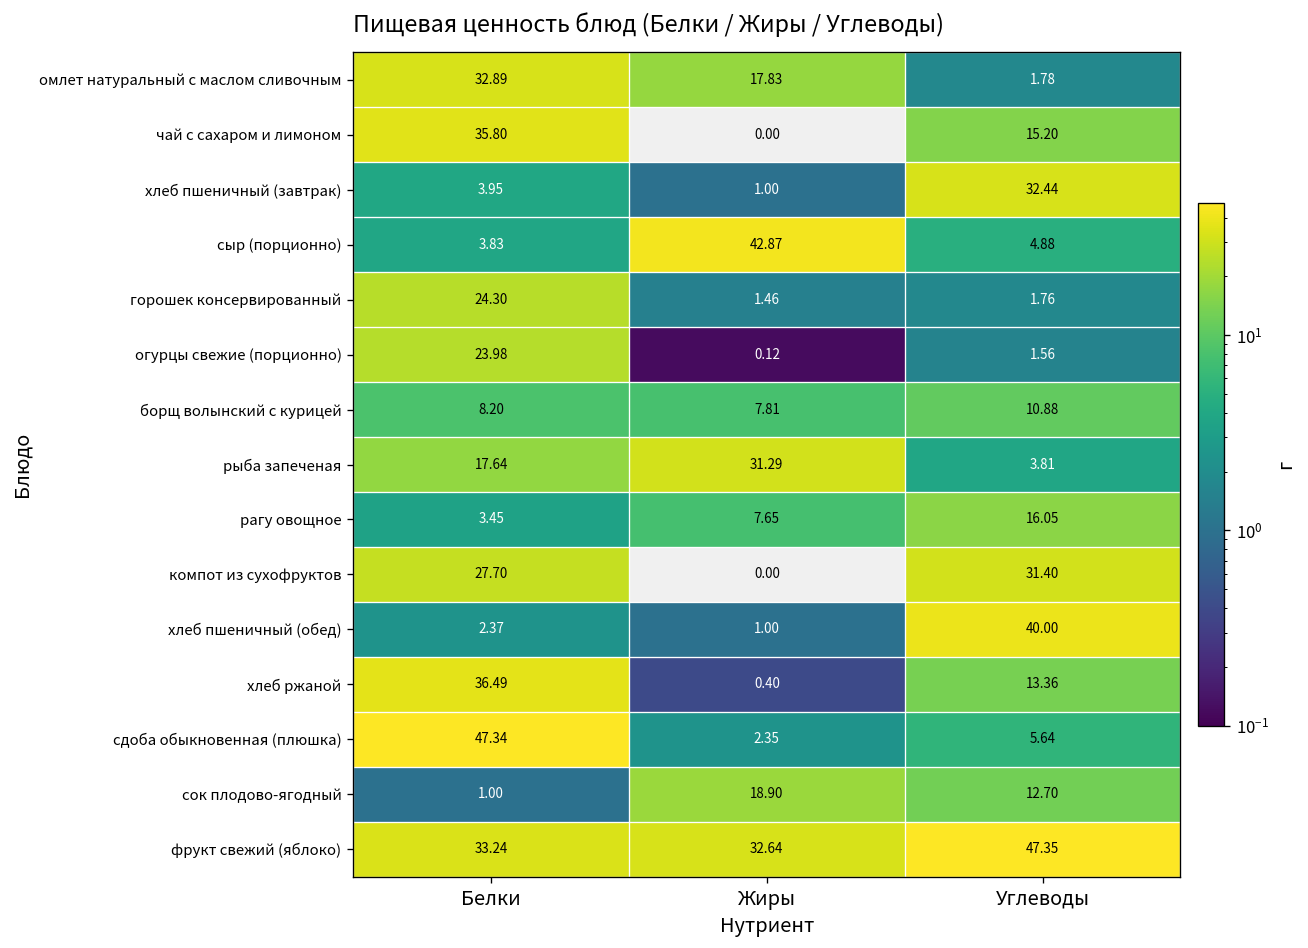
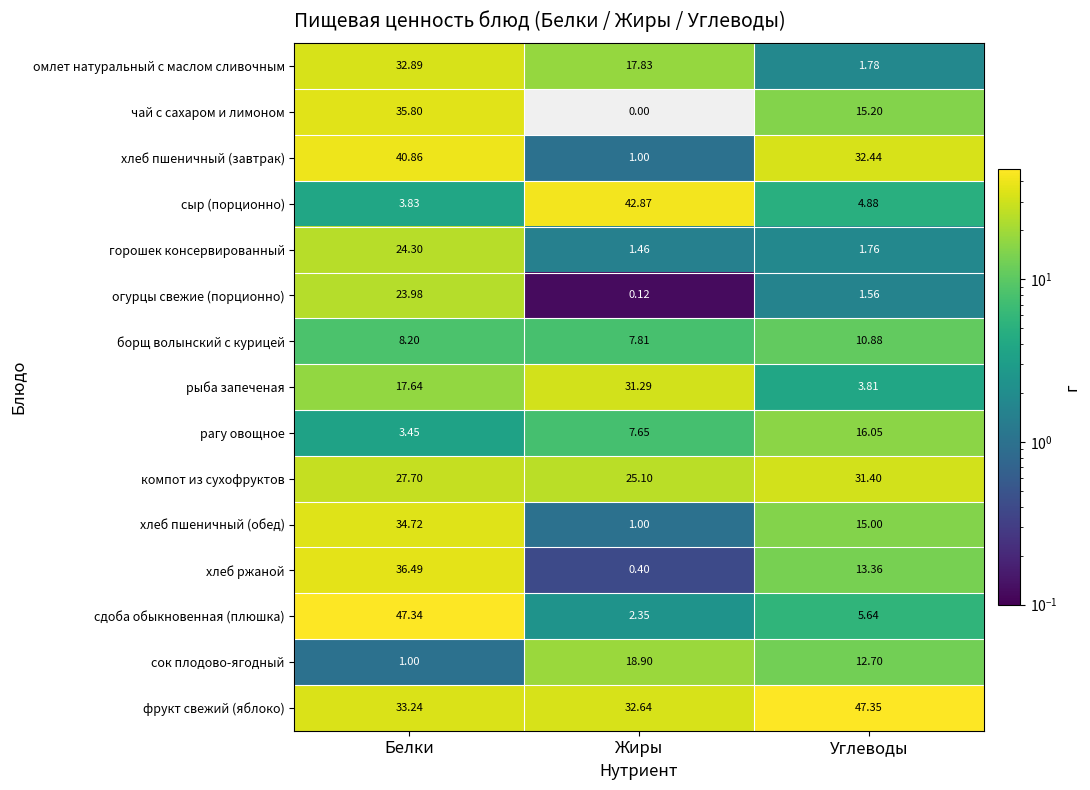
хлеб пшеничный (завтрак), Белки: 3.95 -> 40.86
компот из сухофруктов, Жиры: 0.00 -> 25.10
хлеб пшеничный (обед), Белки: 2.37 -> 34.72
хлеб пшеничный (обед), Углеводы: 40.00 -> 15.00
